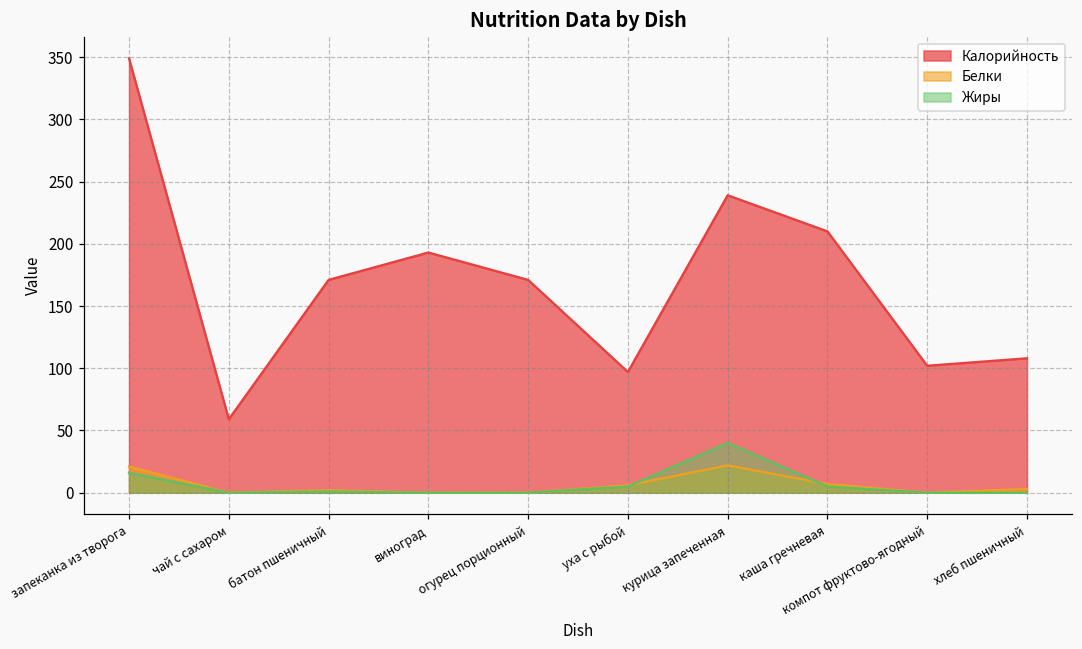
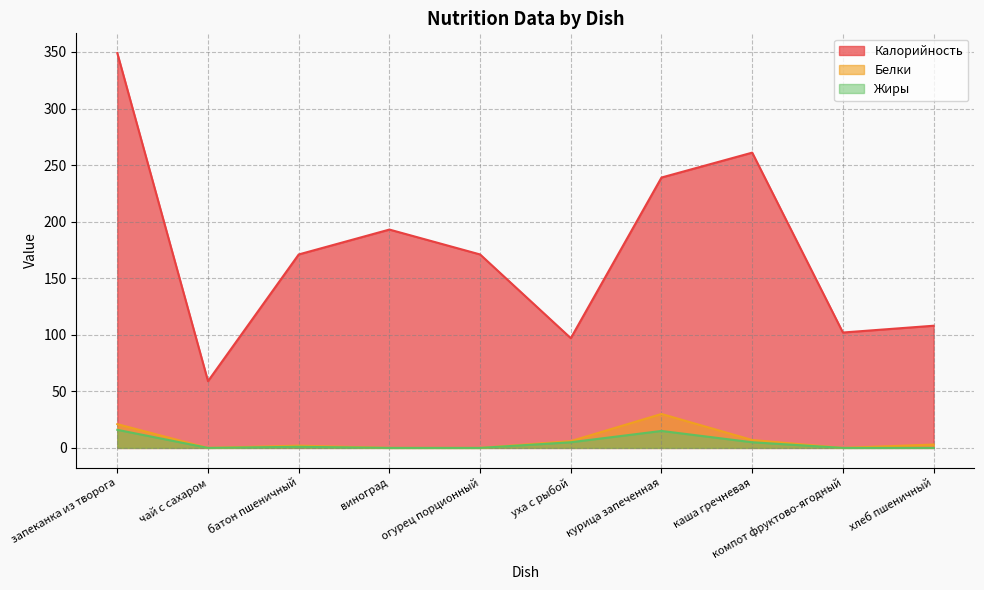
Белки, курица запеченная: 22 -> 30
Жиры, курица запеченная: 40 -> 15
Калорийность, каша гречневая: 210 -> 261
